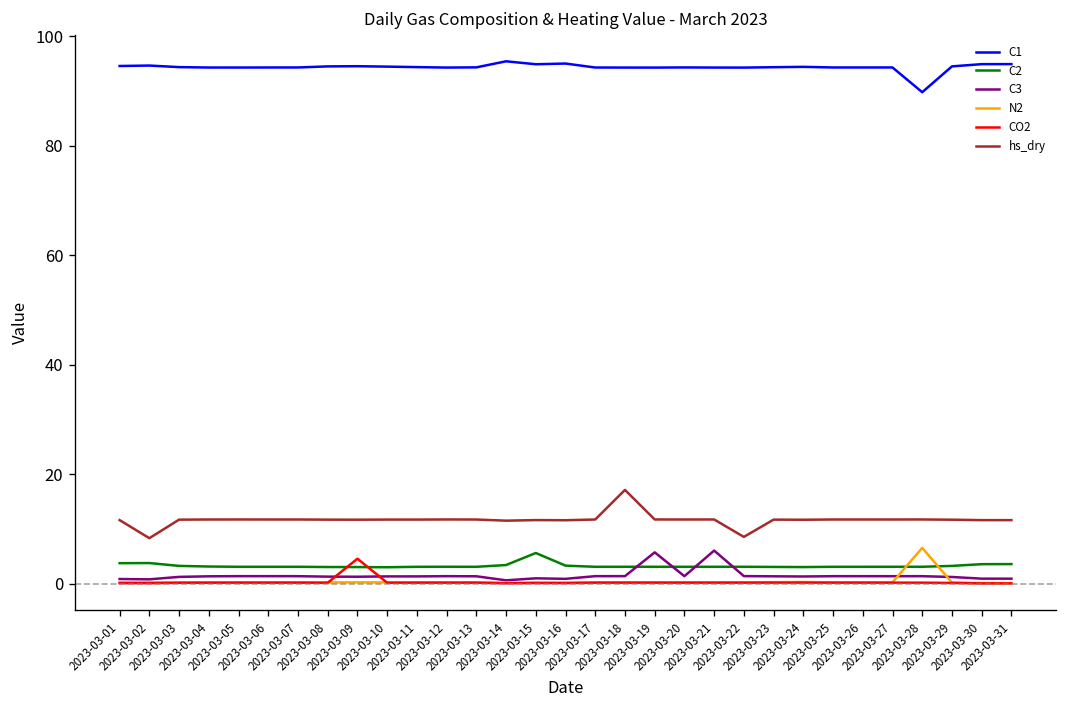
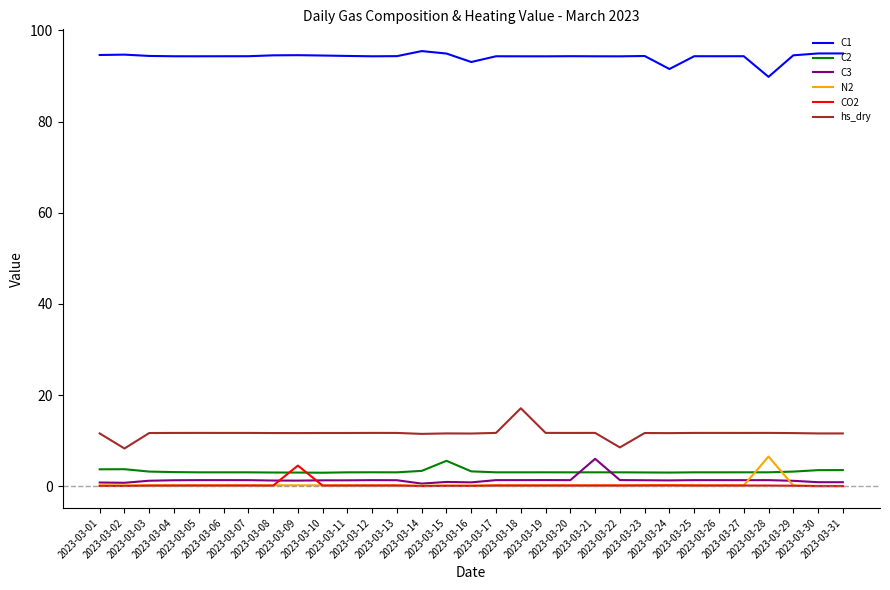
C1, 2023-03-16: 95 -> 93
C3, 2023-03-19: 6 -> 1
C1, 2023-03-24: 94 -> 92
